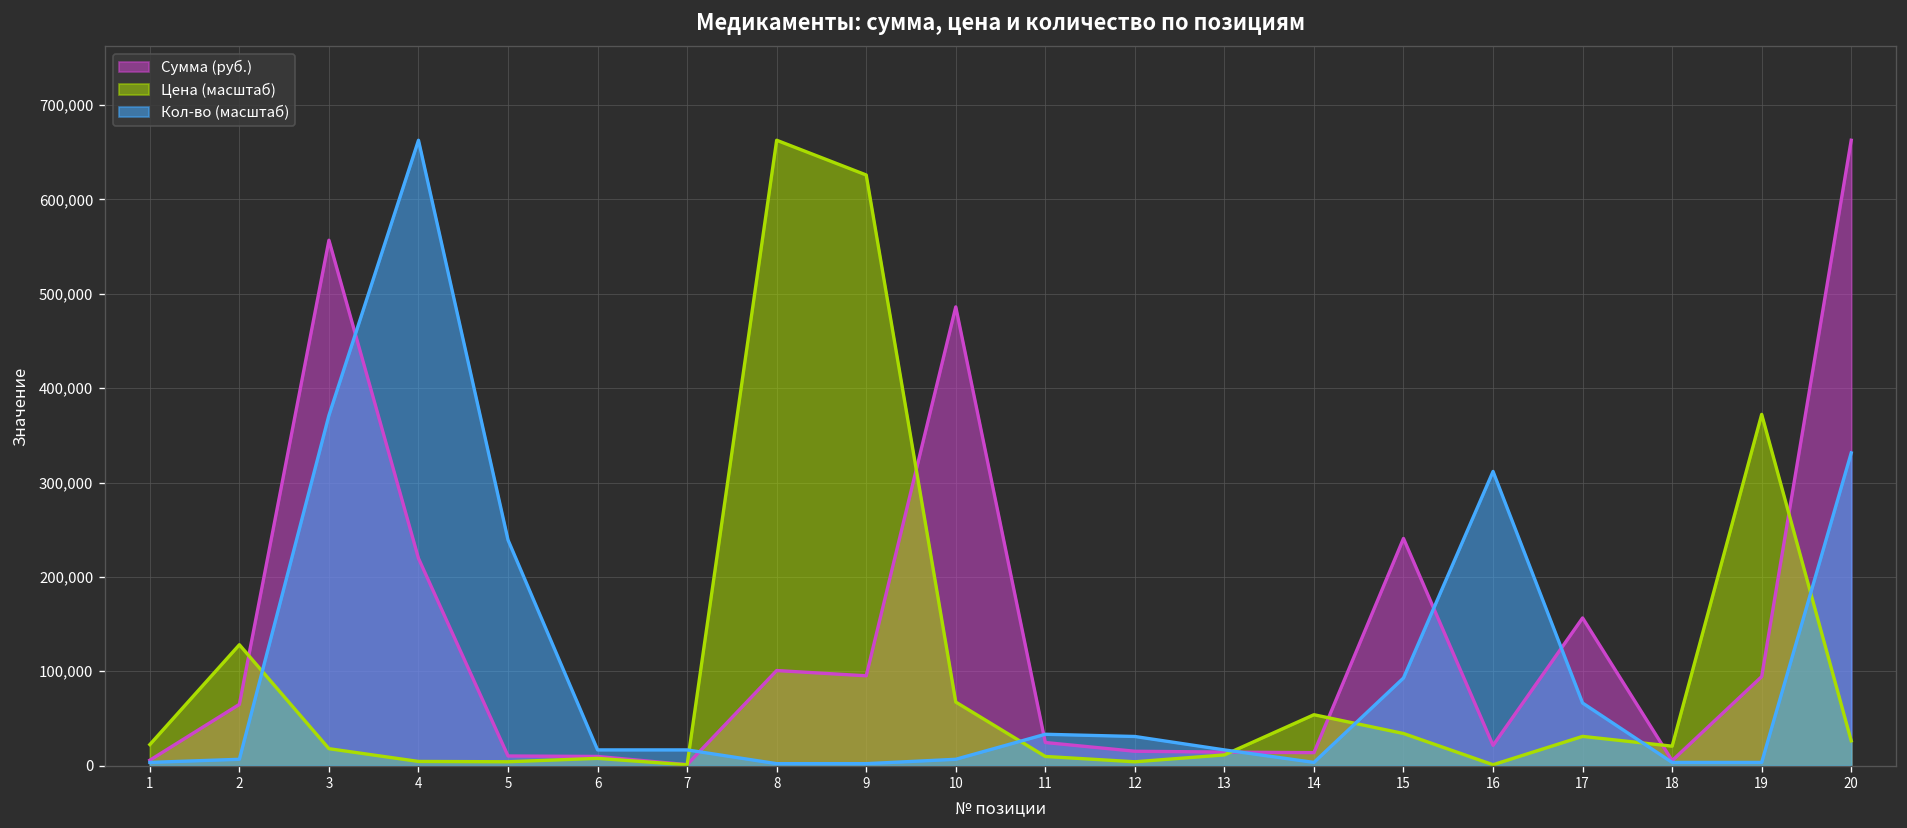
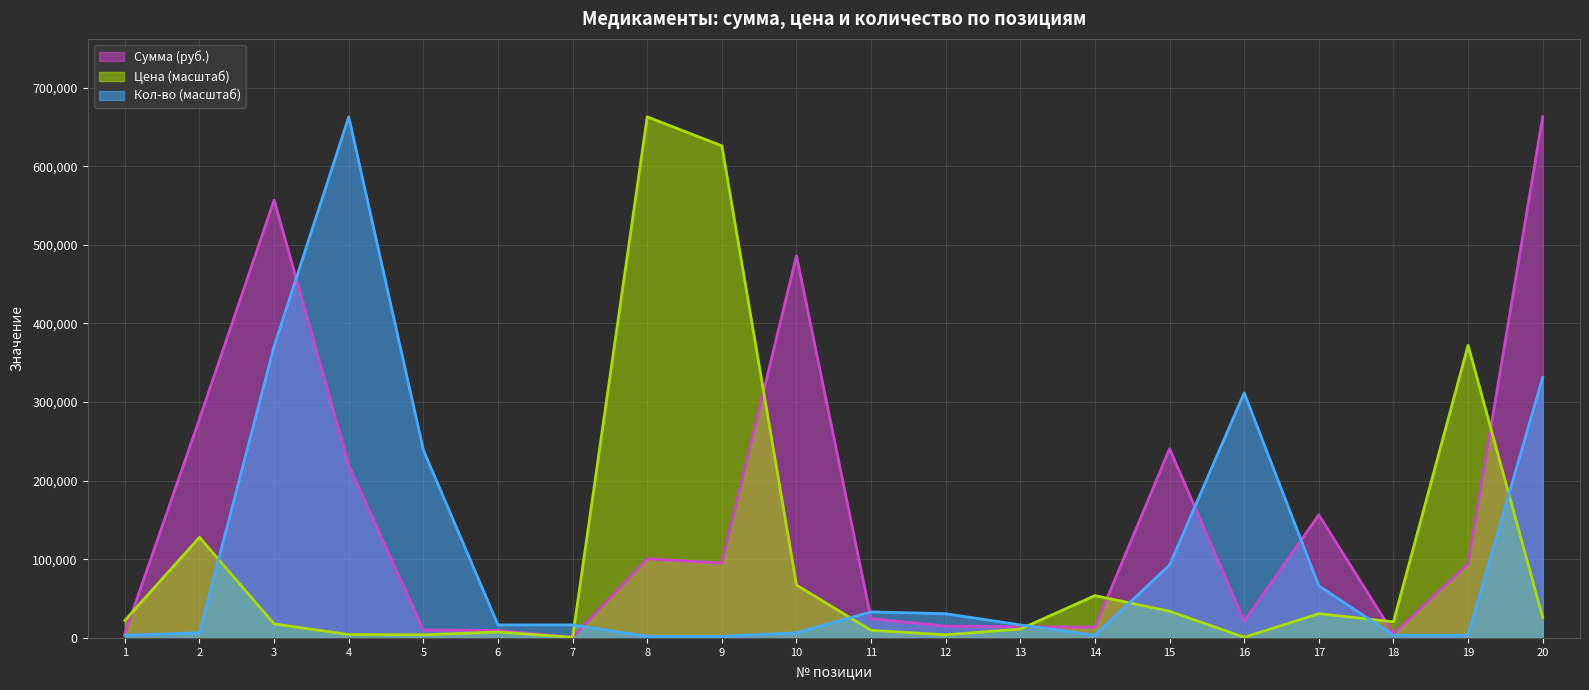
Сумма (руб.), 2: 60,000 -> 280,000
